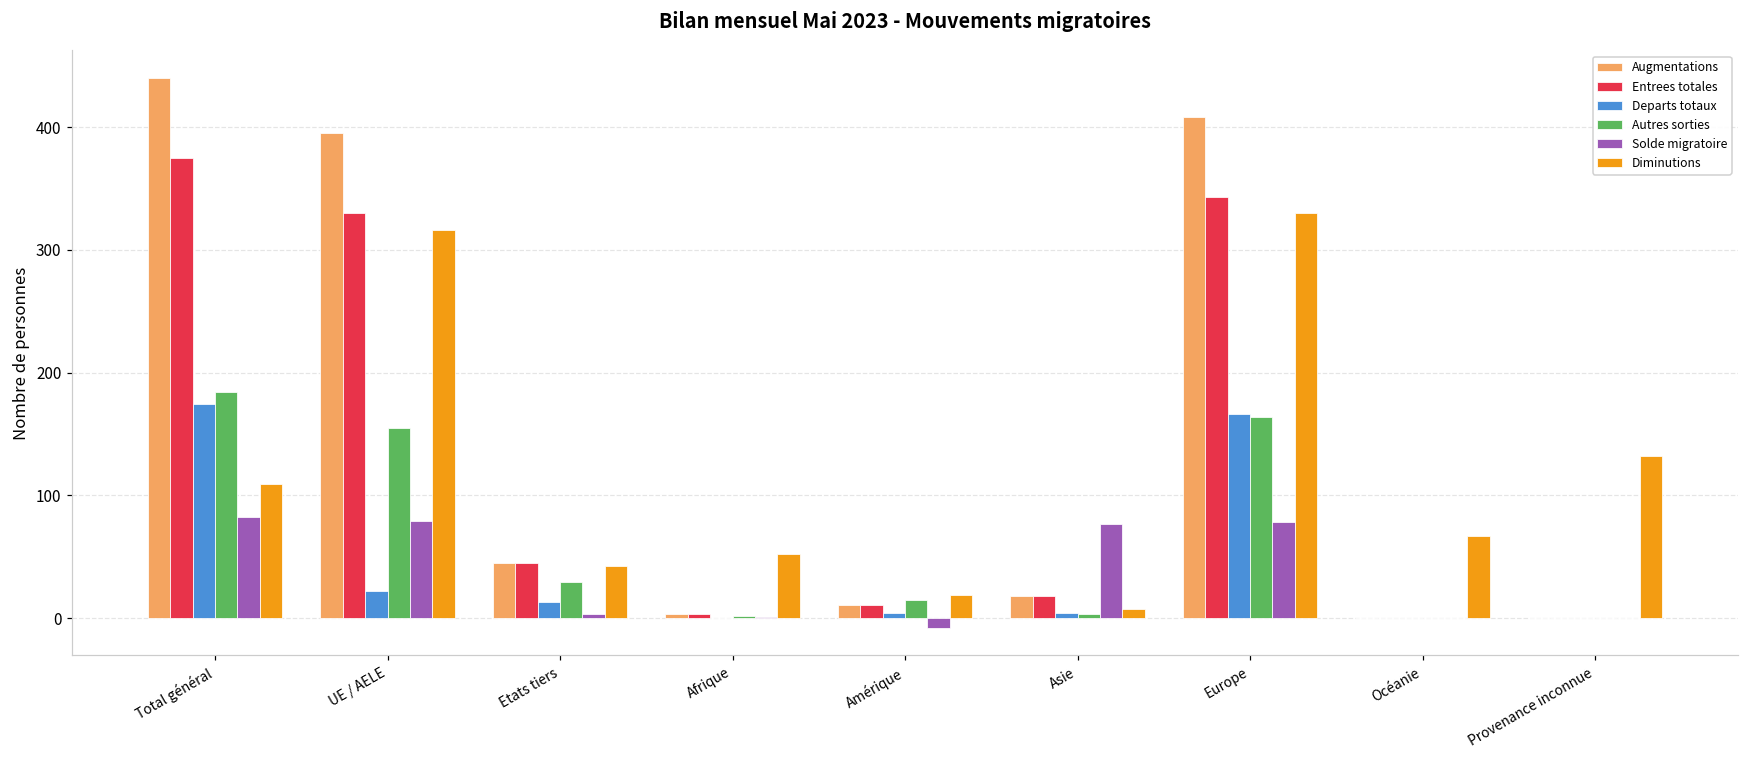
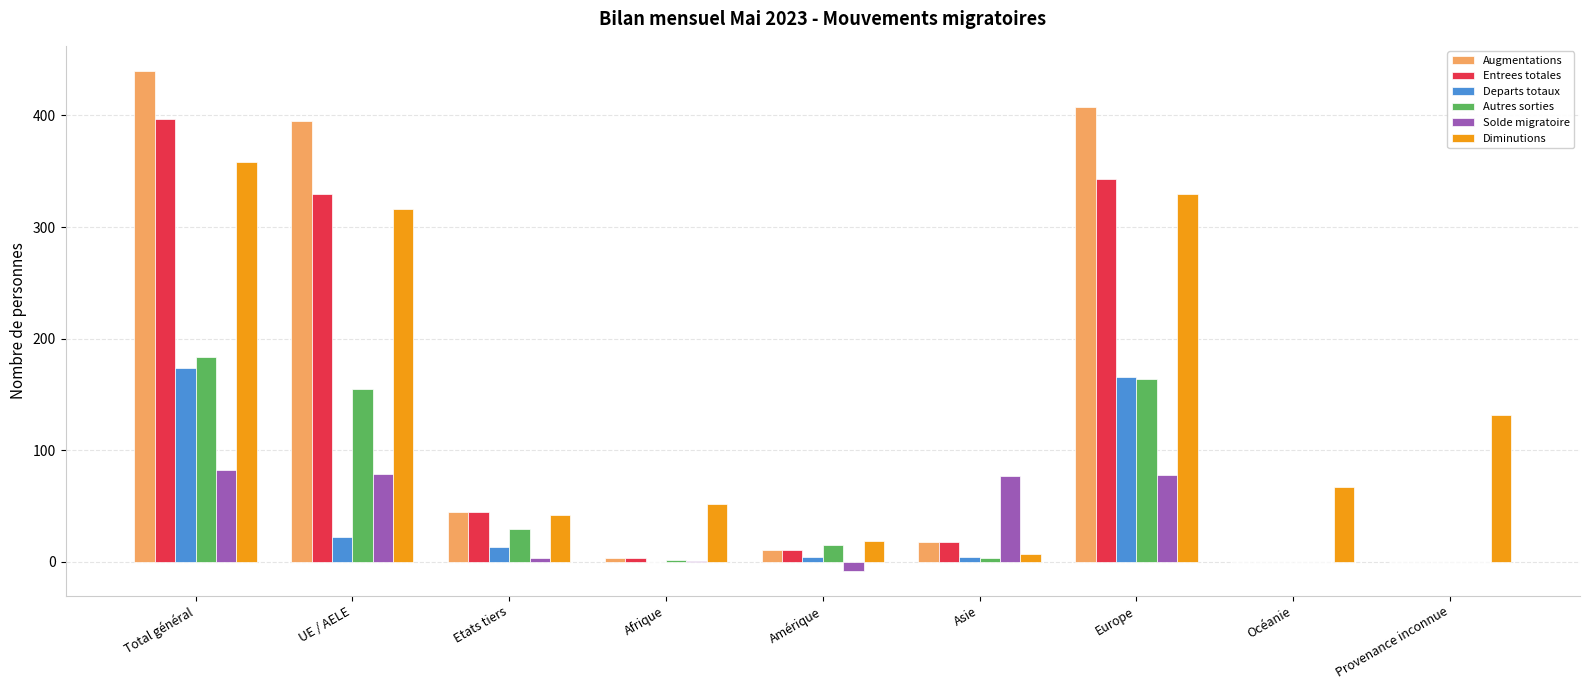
Entrees totales, Total général: 375 -> 397
Diminutions, Total général: 109 -> 358
